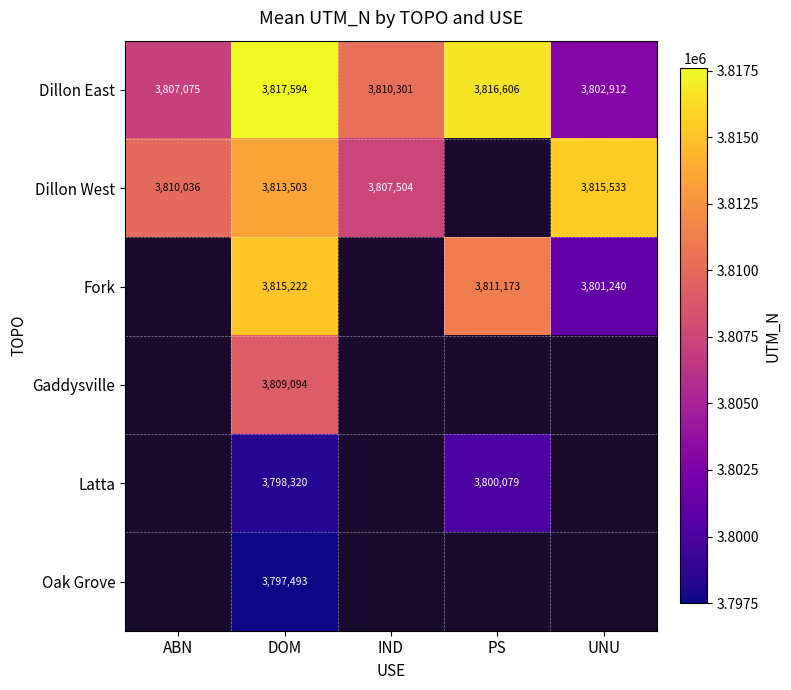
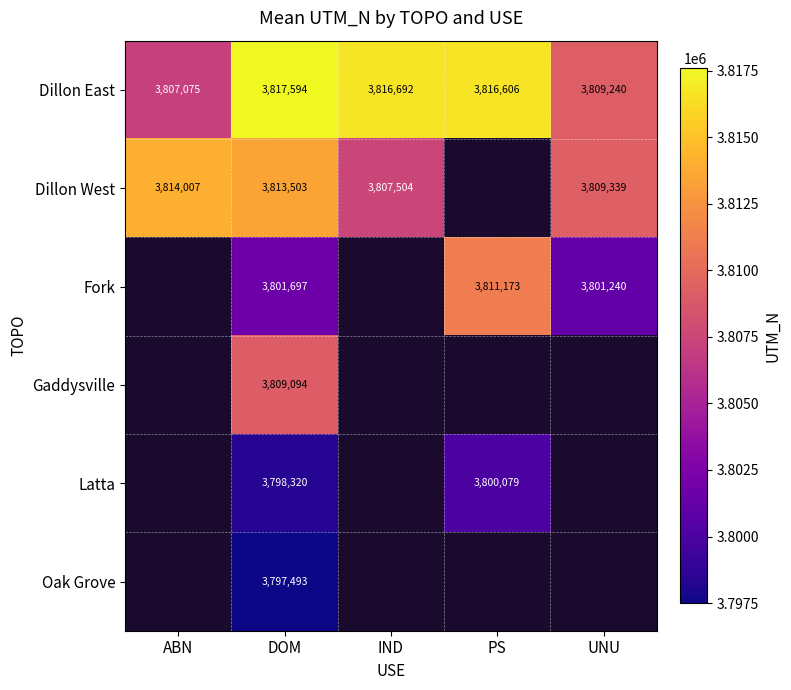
Dillon East, IND: 3,810,301 -> 3,816,692
Dillon East, UNU: 3,802,912 -> 3,809,240
Dillon West, ABN: 3,810,036 -> 3,814,007
Dillon West, UNU: 3,815,533 -> 3,809,339
Fork, DOM: 3,815,222 -> 3,801,697
